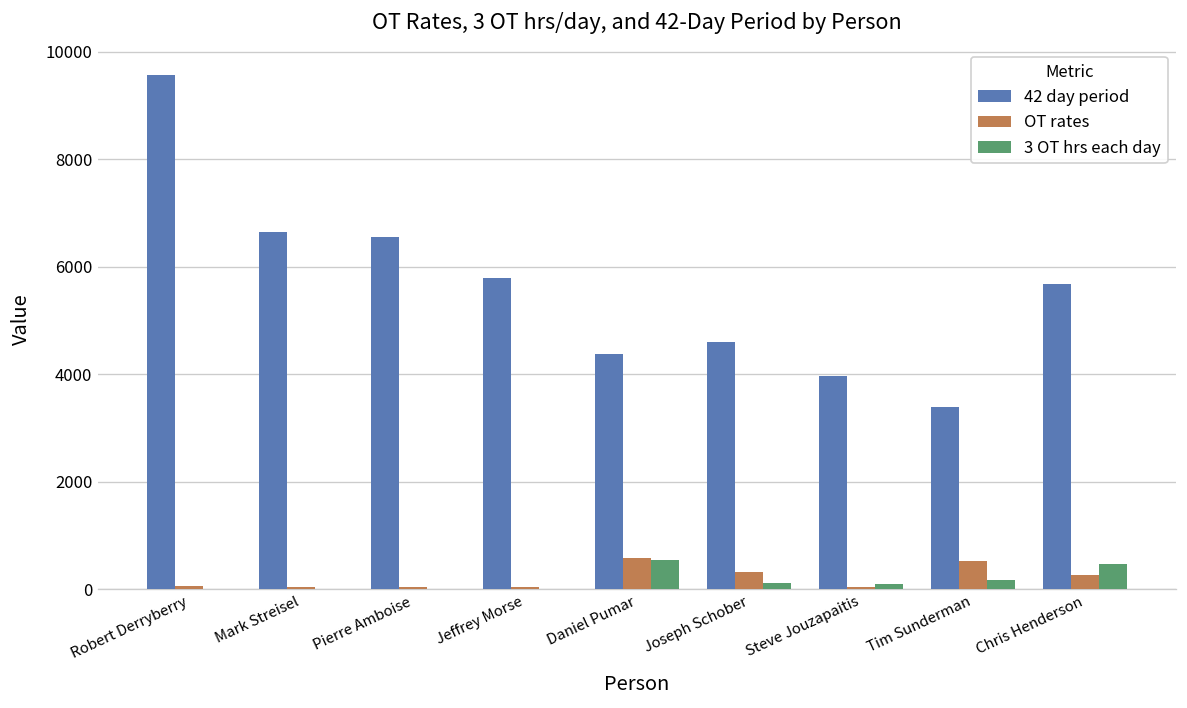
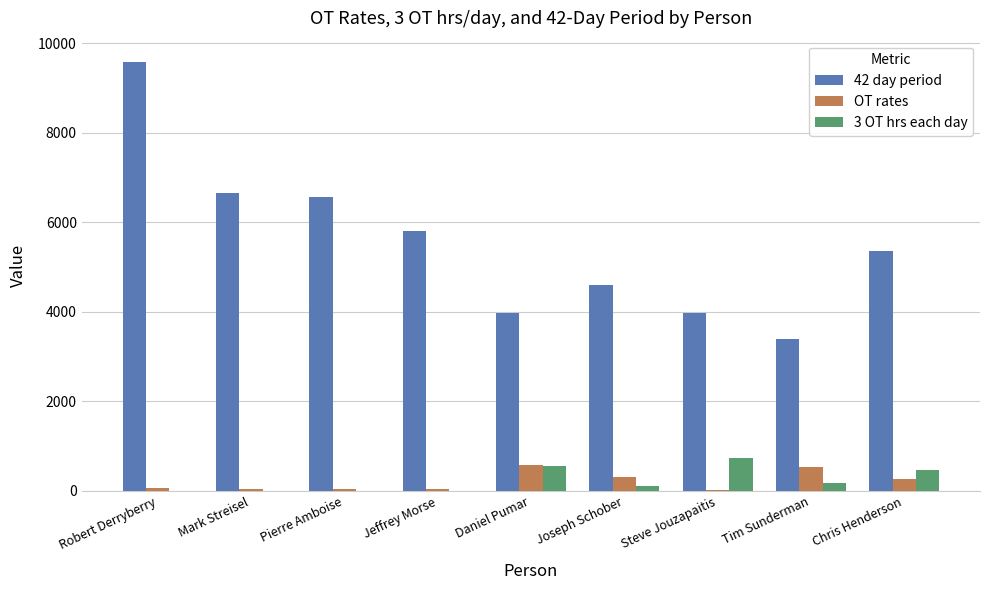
42 day period, Daniel Pumar: 4400 -> 4000
3 OT hrs each day, Steve Jouzapaitis: 100 -> 700
42 day period, Chris Henderson: 5700 -> 5400
